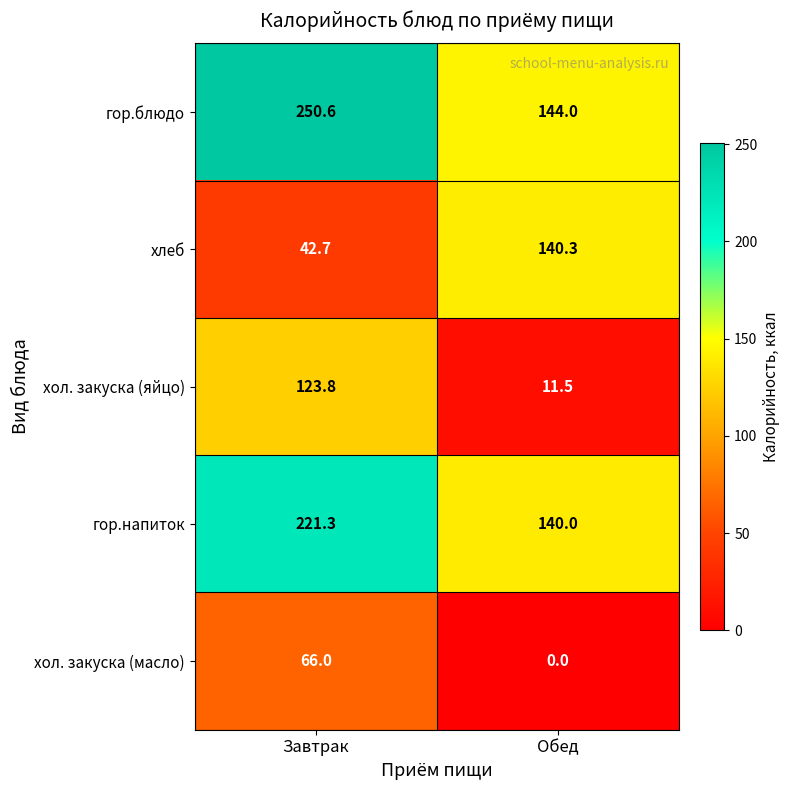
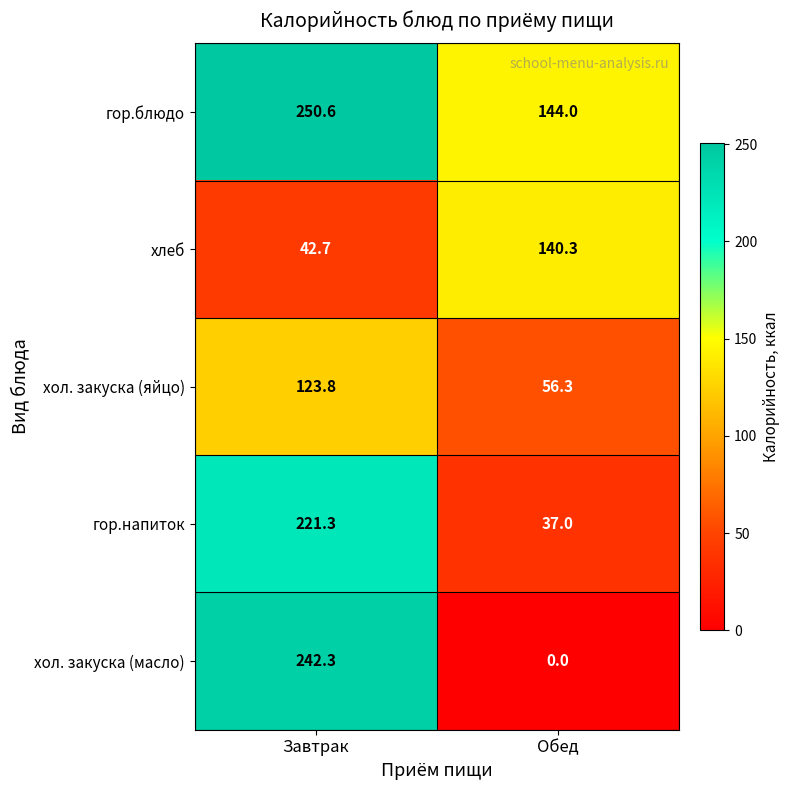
хол. закуска (яйцо), Обед: 11.5 -> 56.3
гор.напиток, Обед: 140.0 -> 37.0
хол. закуска (масло), Завтрак: 66.0 -> 242.3
